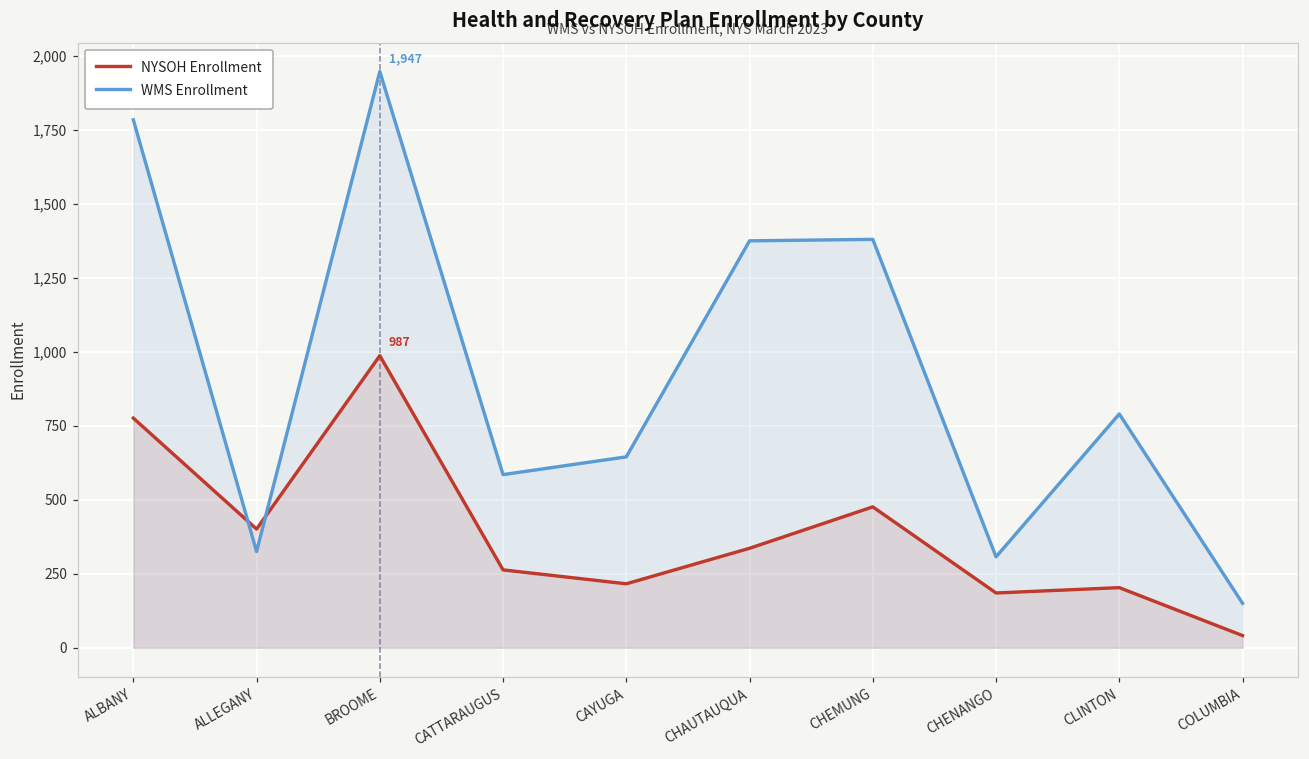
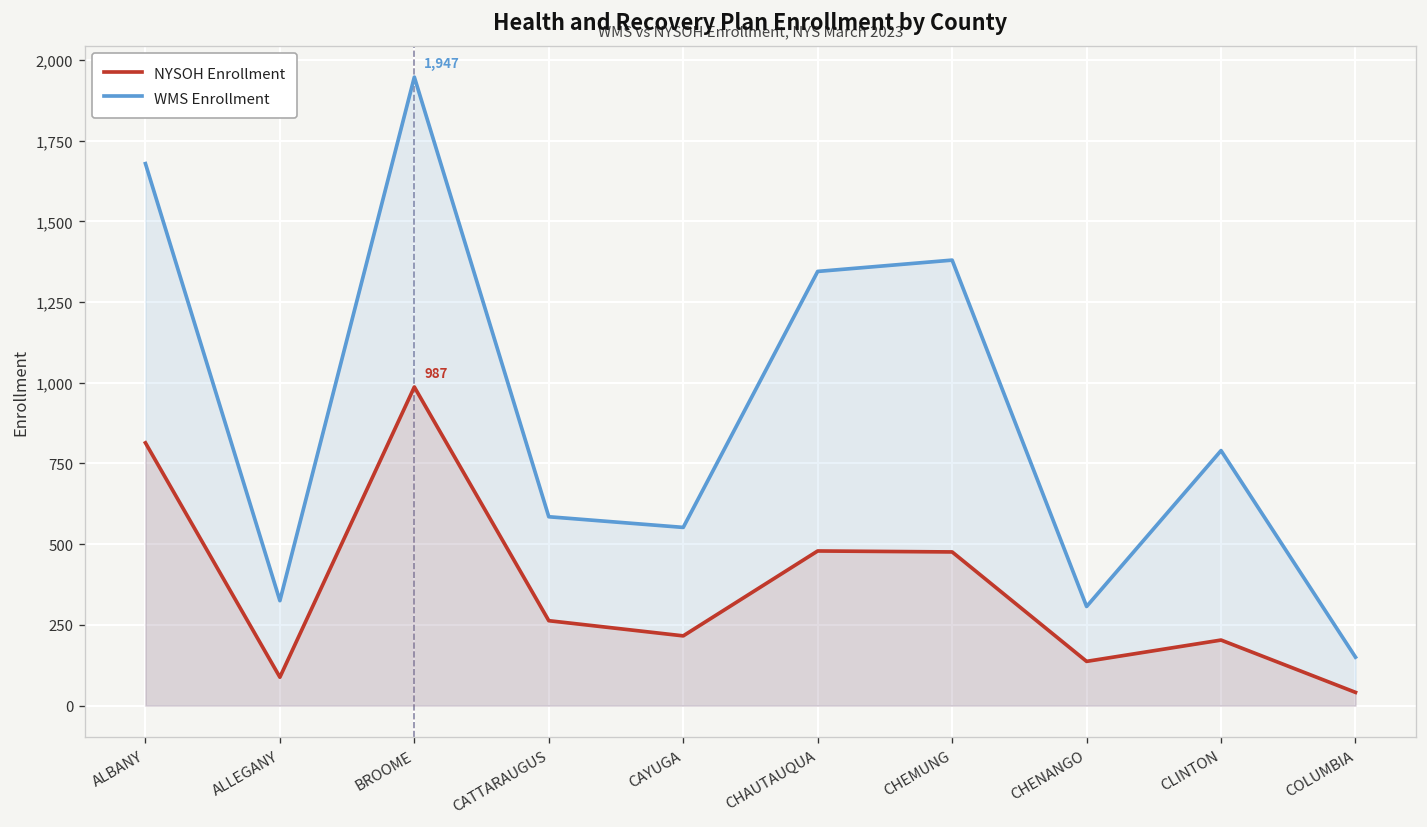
NYSOH Enrollment, ALBANY: 780 -> 810
WMS Enrollment, ALBANY: 1,780 -> 1,680
NYSOH Enrollment, ALLEGANY: 400 -> 90
WMS Enrollment, CAYUGA: 650 -> 550
NYSOH Enrollment, CHAUTAUQUA: 340 -> 480
WMS Enrollment, CHAUTAUQUA: 1,380 -> 1,350
NYSOH Enrollment, CHENANGO: 190 -> 140
